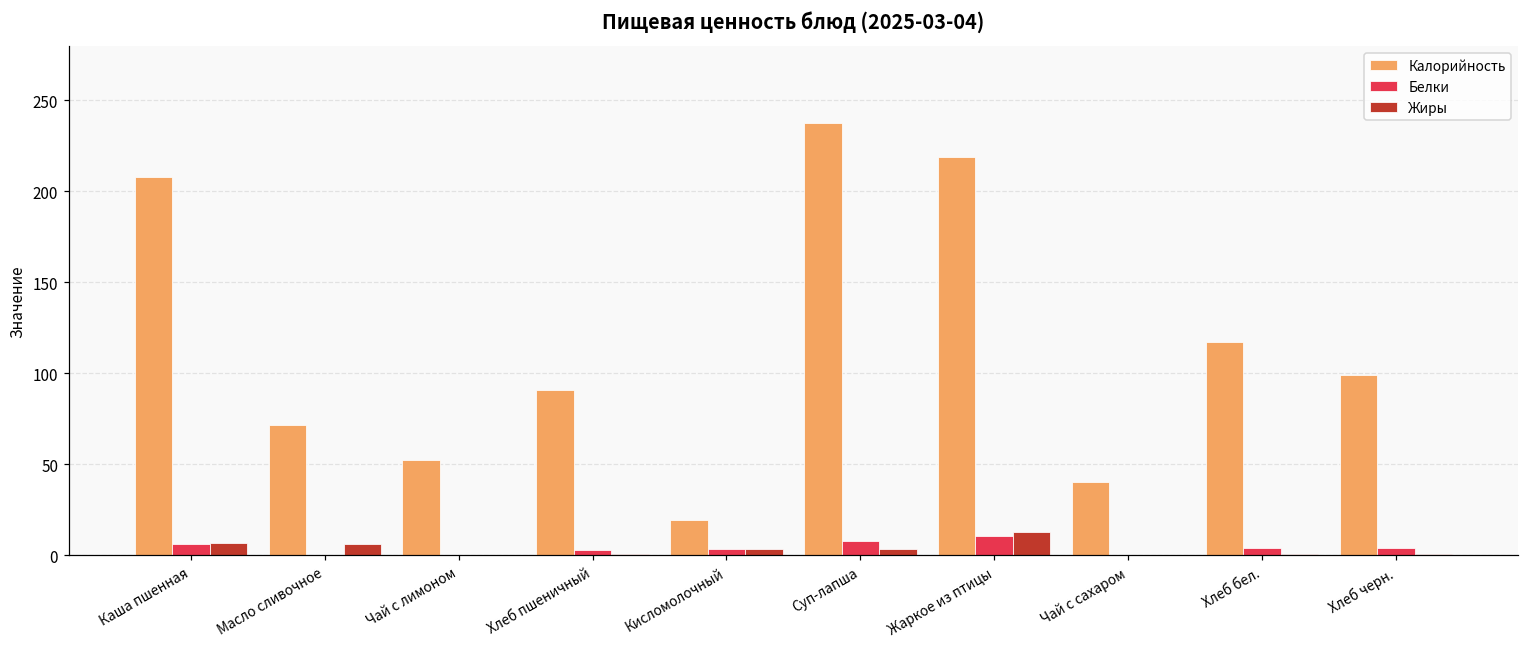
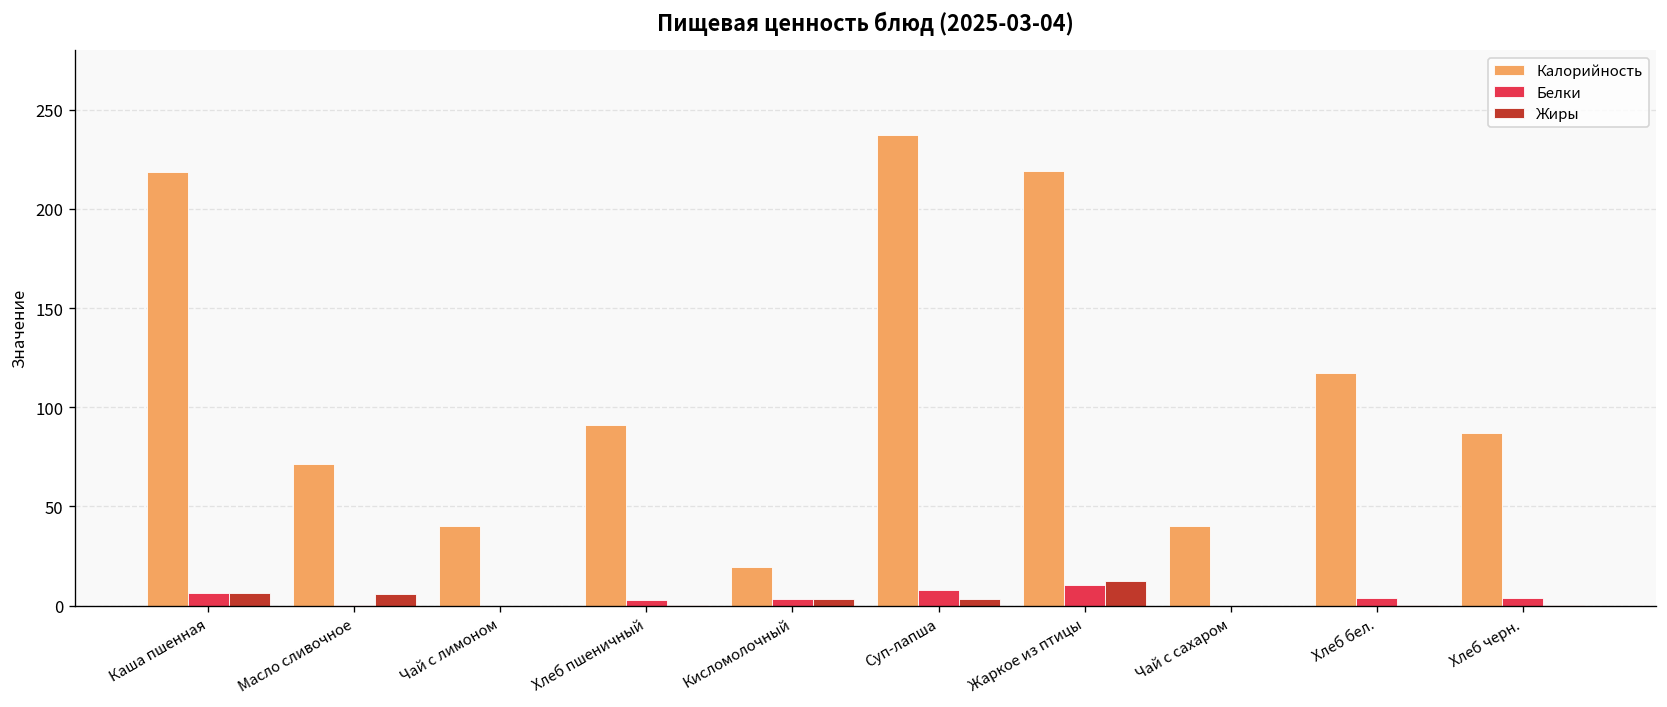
Калорийность, Каша пшенная: 208 -> 219
Калорийность, Чай с лимоном: 52 -> 40
Калорийность, Хлеб черн.: 99 -> 87
